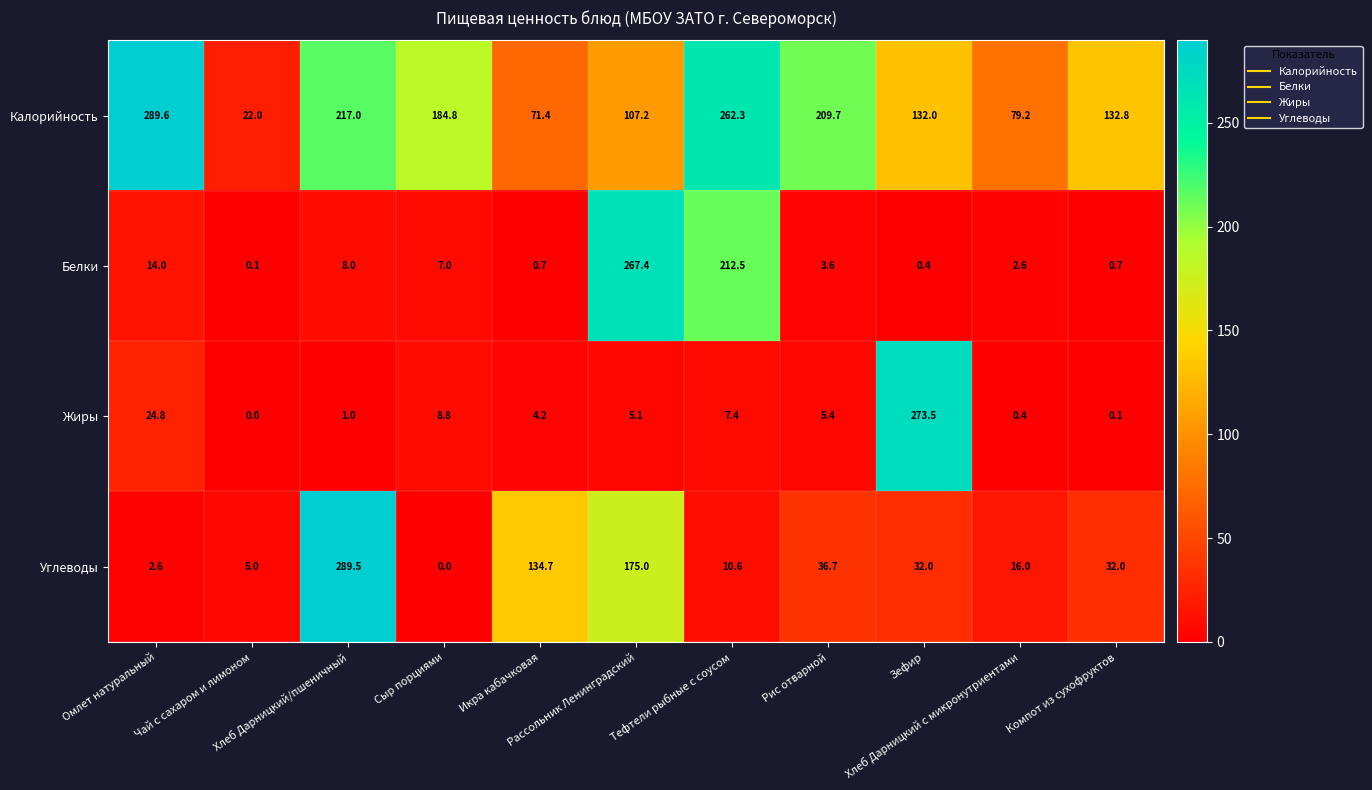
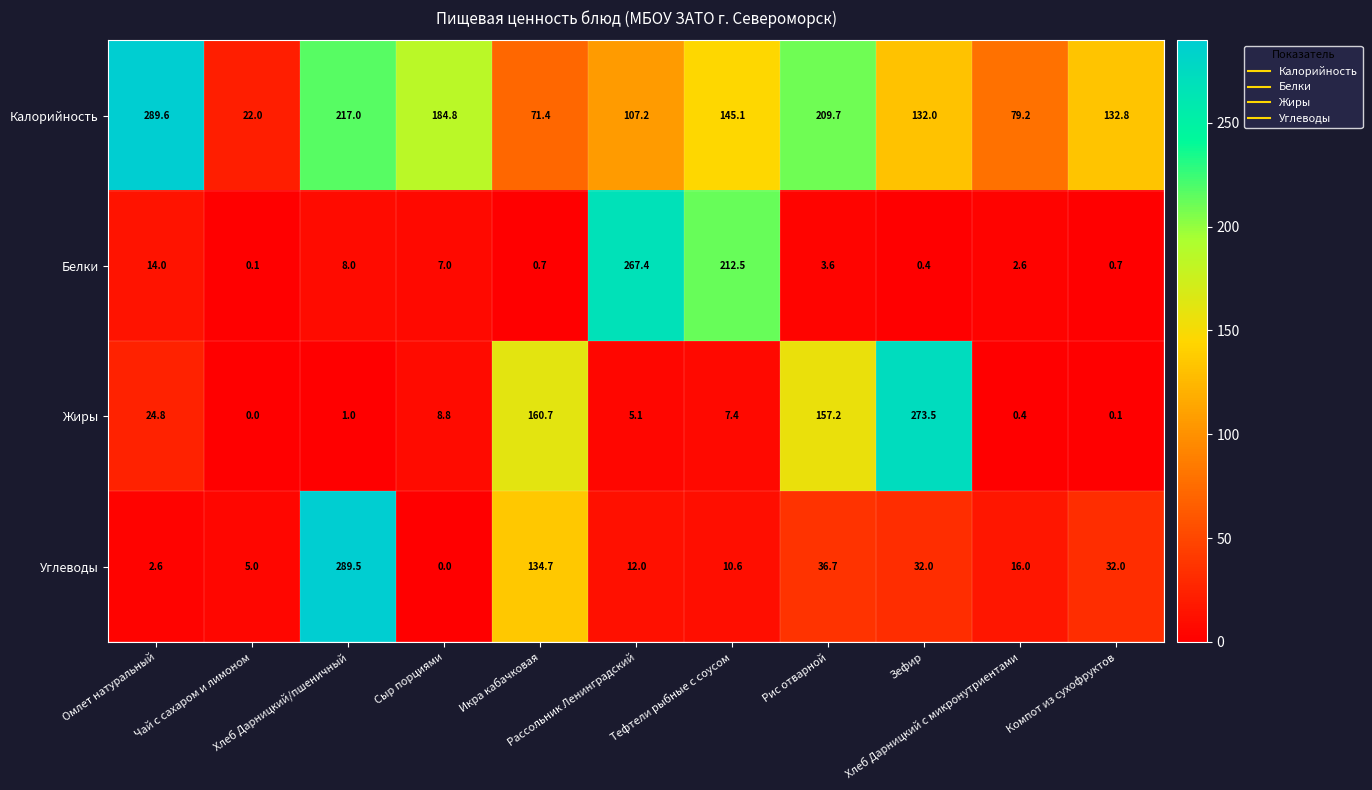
Калорийность, Тефтели рыбные с соусом: 262.3 -> 145.1
Жиры, Икра кабачковая: 4.2 -> 160.7
Жиры, Рис отварной: 5.4 -> 157.2
Углеводы, Рассольник Ленинградский: 175.0 -> 12.0
